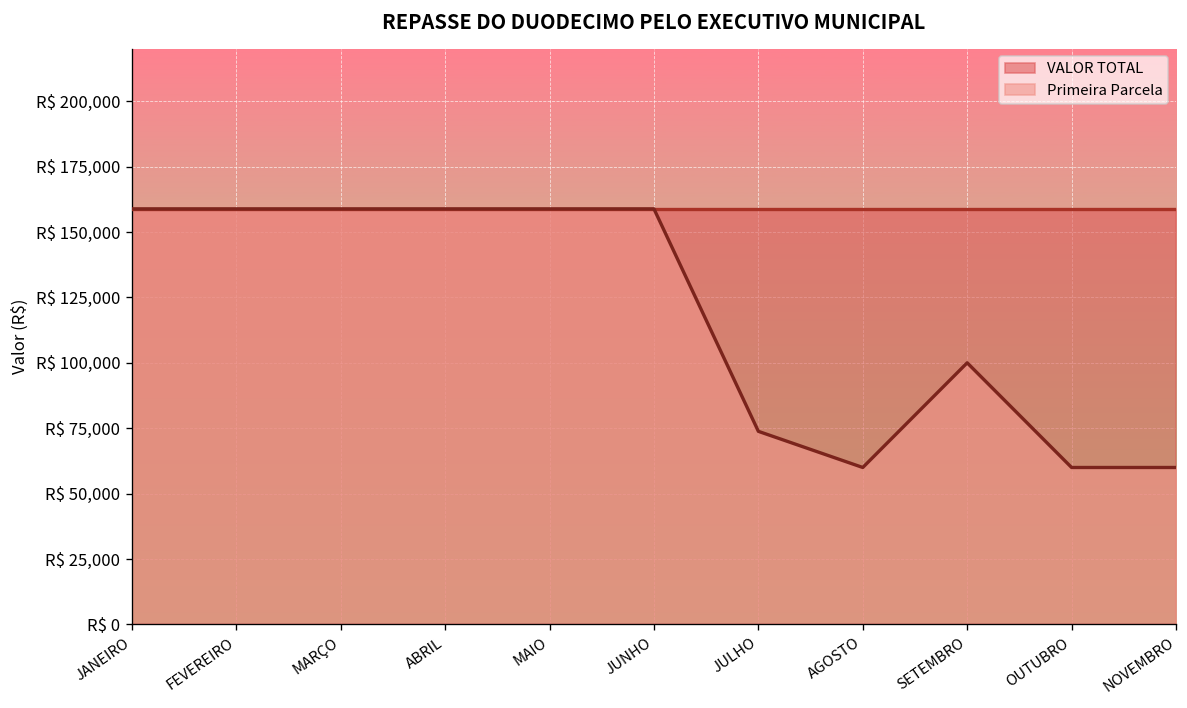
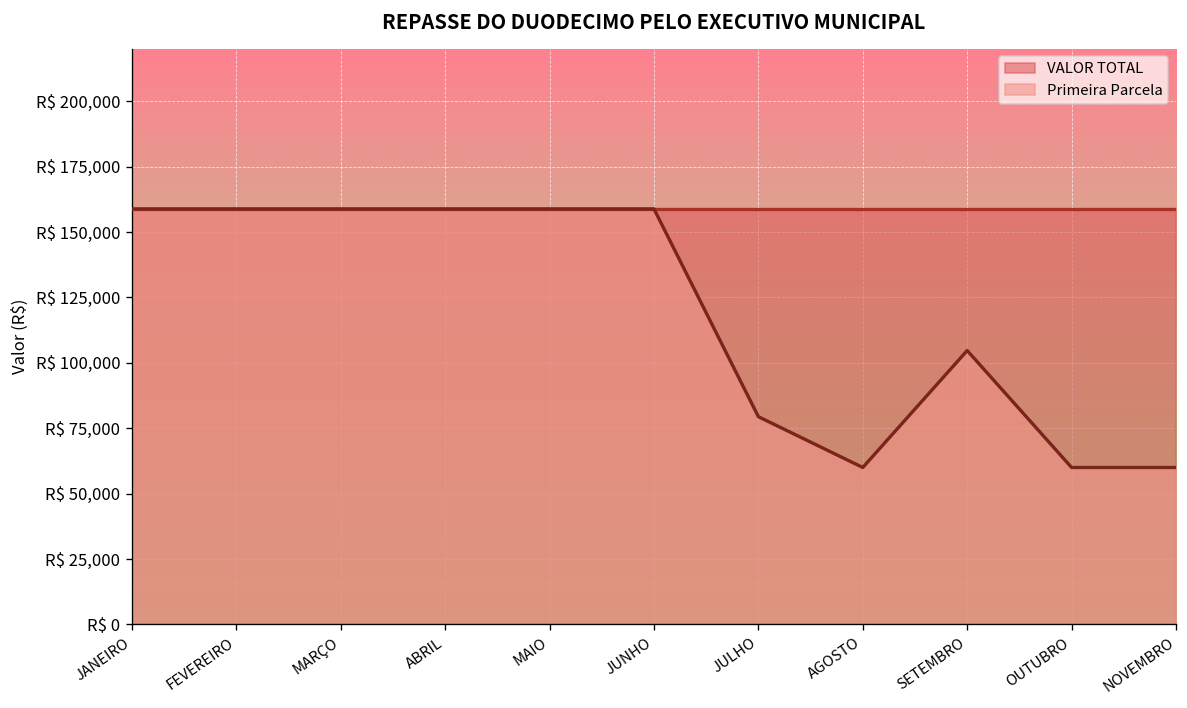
Primeira Parcela, JULHO: R$ 74,000 -> R$ 79,000
Primeira Parcela, SETEMBRO: R$ 100,000 -> R$ 105,000
